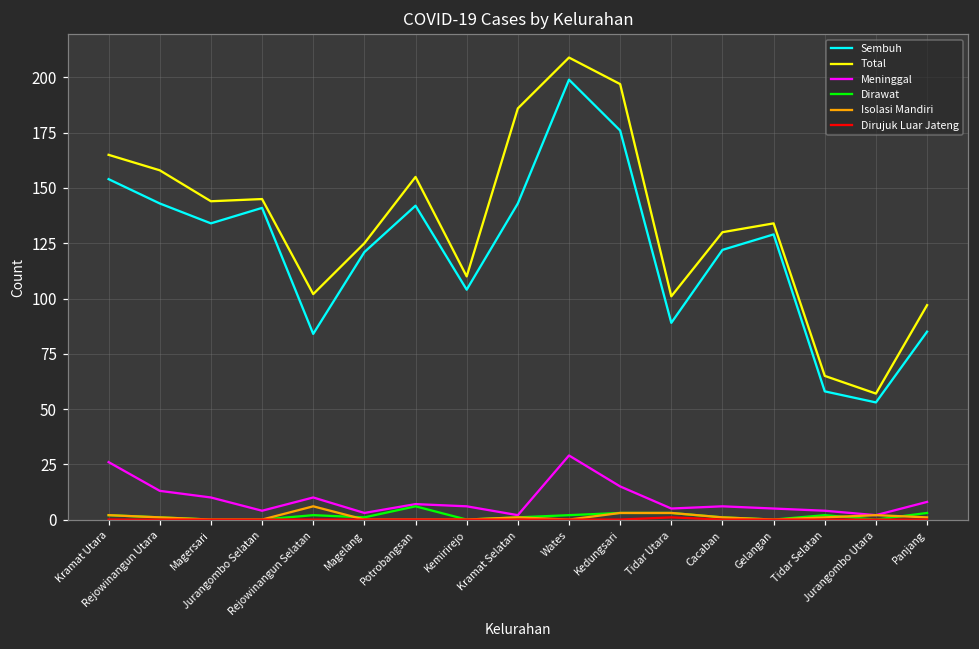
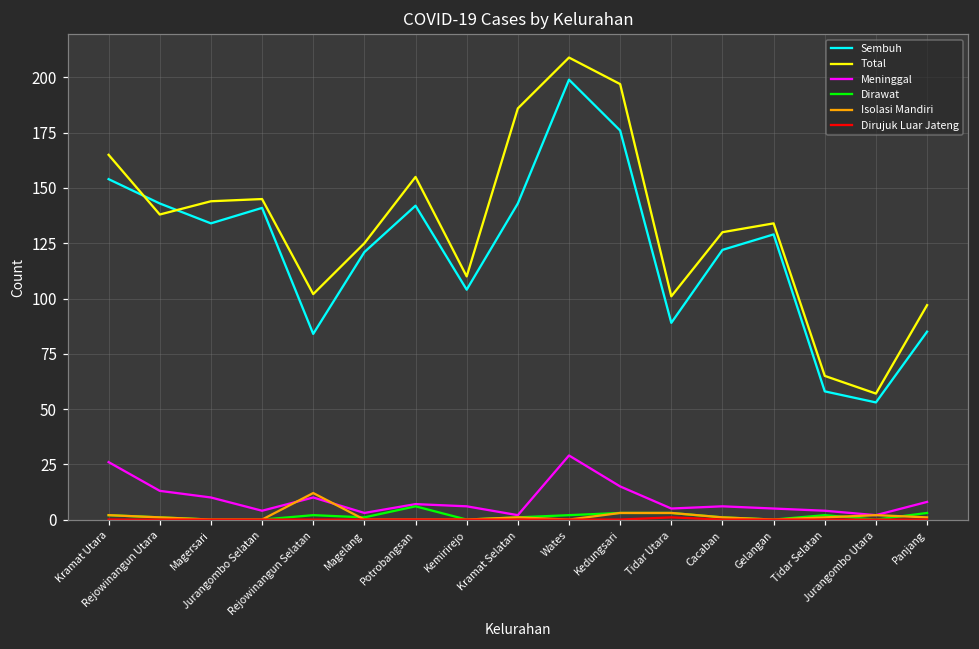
Total, Rejowinangun Utara: 158 -> 138
Isolasi Mandiri, Rejowinangun Selatan: 6 -> 12
